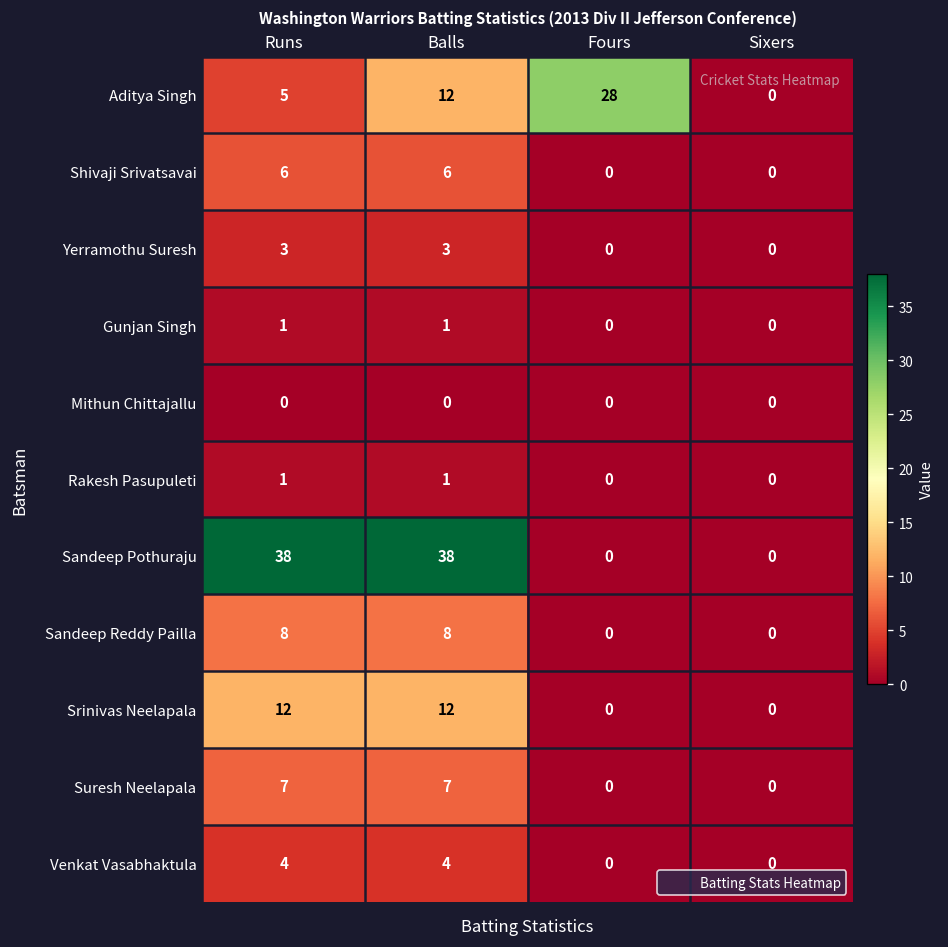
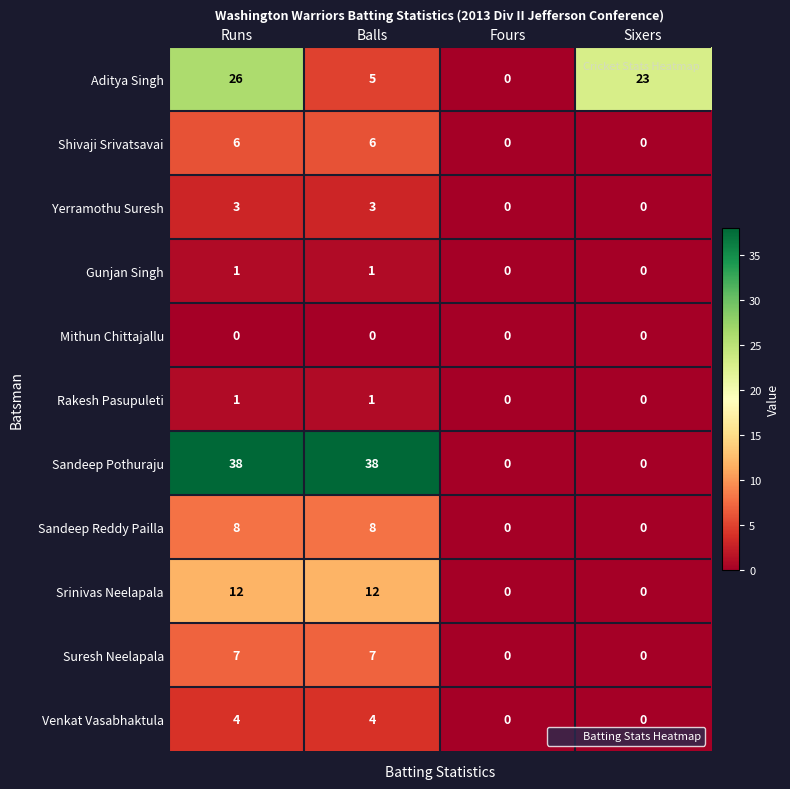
Aditya Singh, Runs: 5 -> 26
Aditya Singh, Balls: 12 -> 5
Aditya Singh, Fours: 28 -> 0
Aditya Singh, Sixers: 0 -> 23
